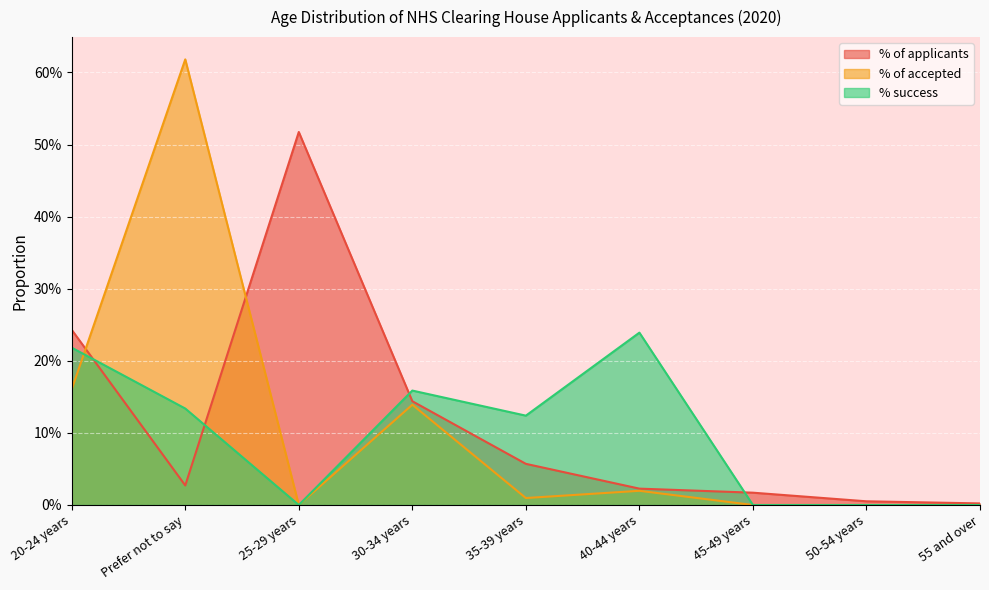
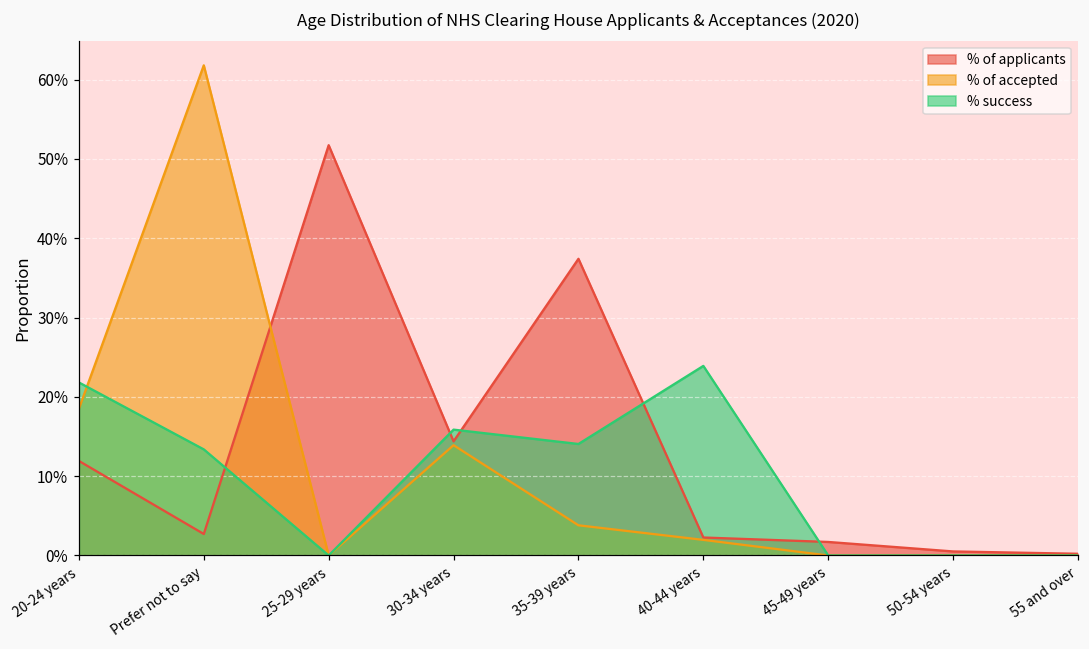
% of applicants, 20-24 years: 24% -> 12%
% of accepted, 20-24 years: 16% -> 19%
% of applicants, 35-39 years: 6% -> 37%
% of accepted, 35-39 years: 1% -> 4%
% success, 35-39 years: 12% -> 14%
